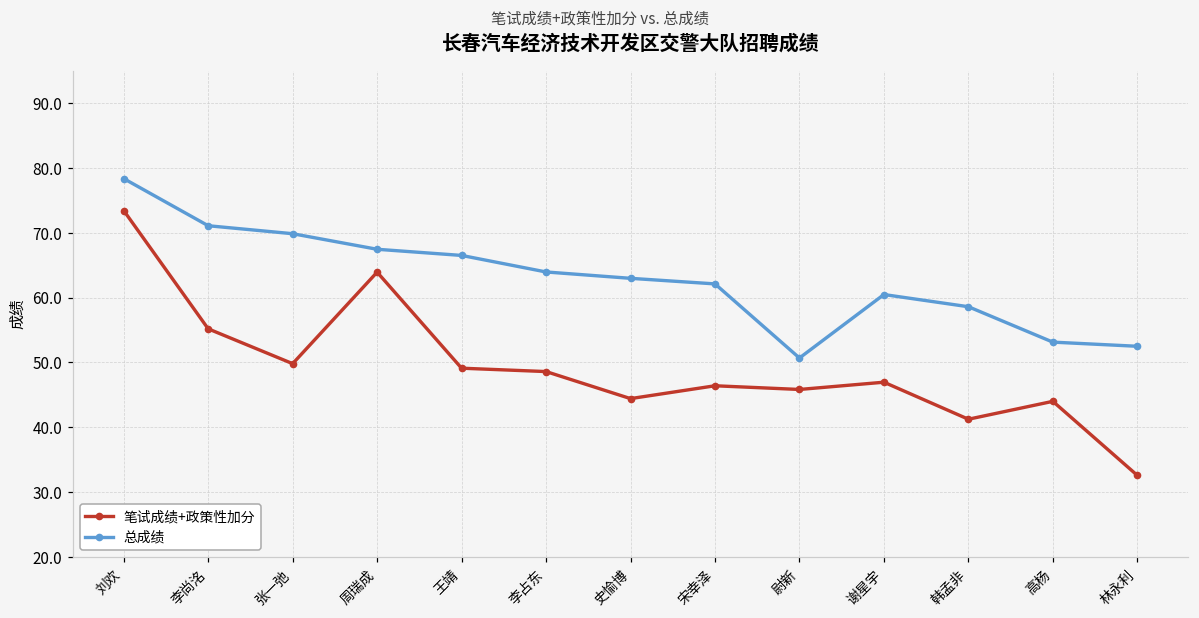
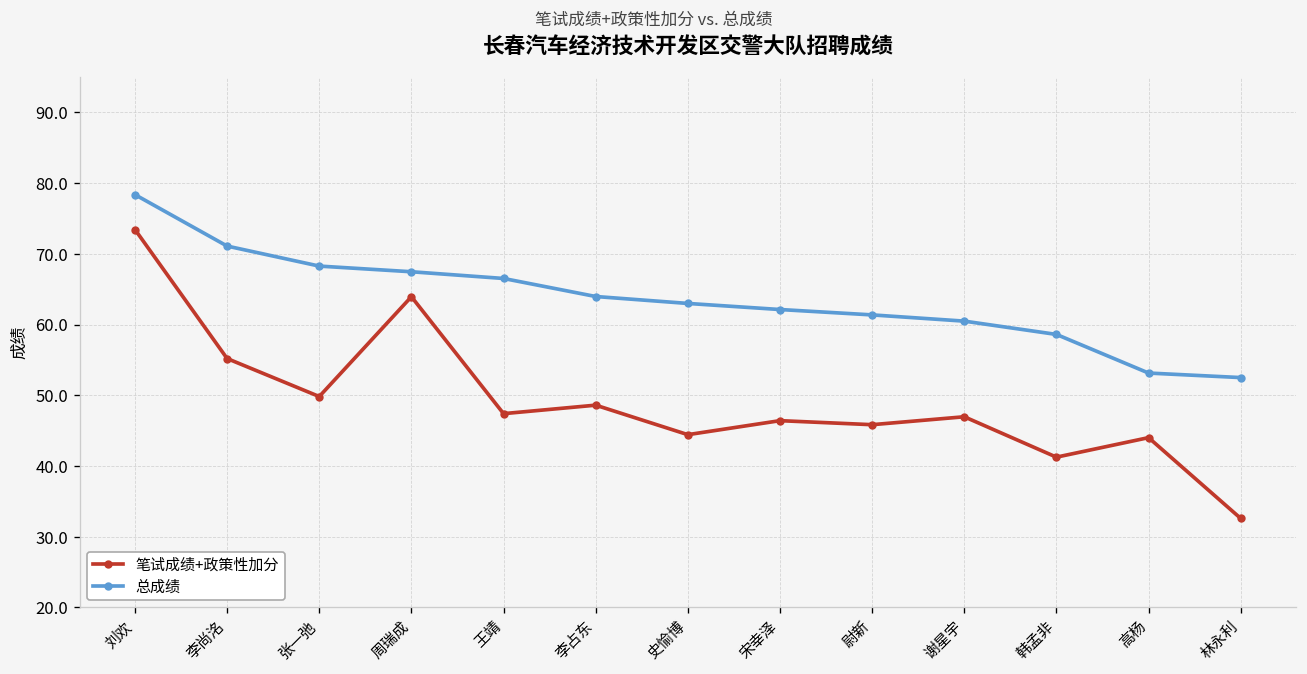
总成绩, 张一弛: 70 -> 68
笔试成绩+政策性加分, 王靖: 49 -> 47
总成绩, 尉新: 51 -> 61
